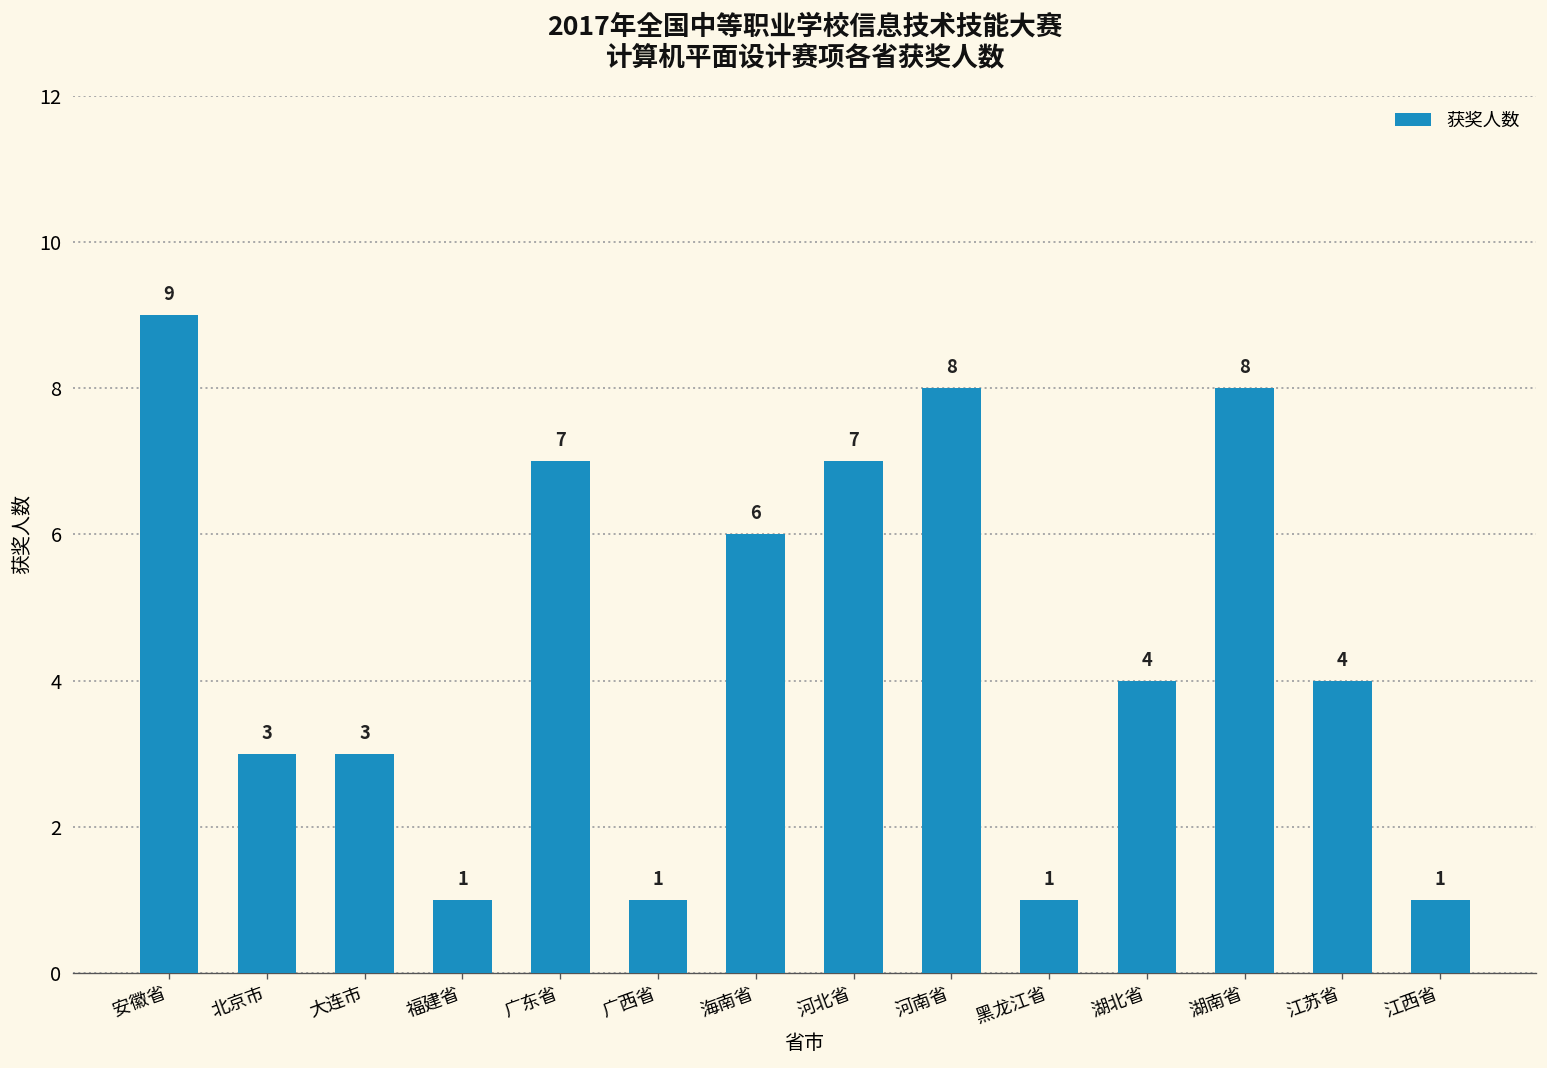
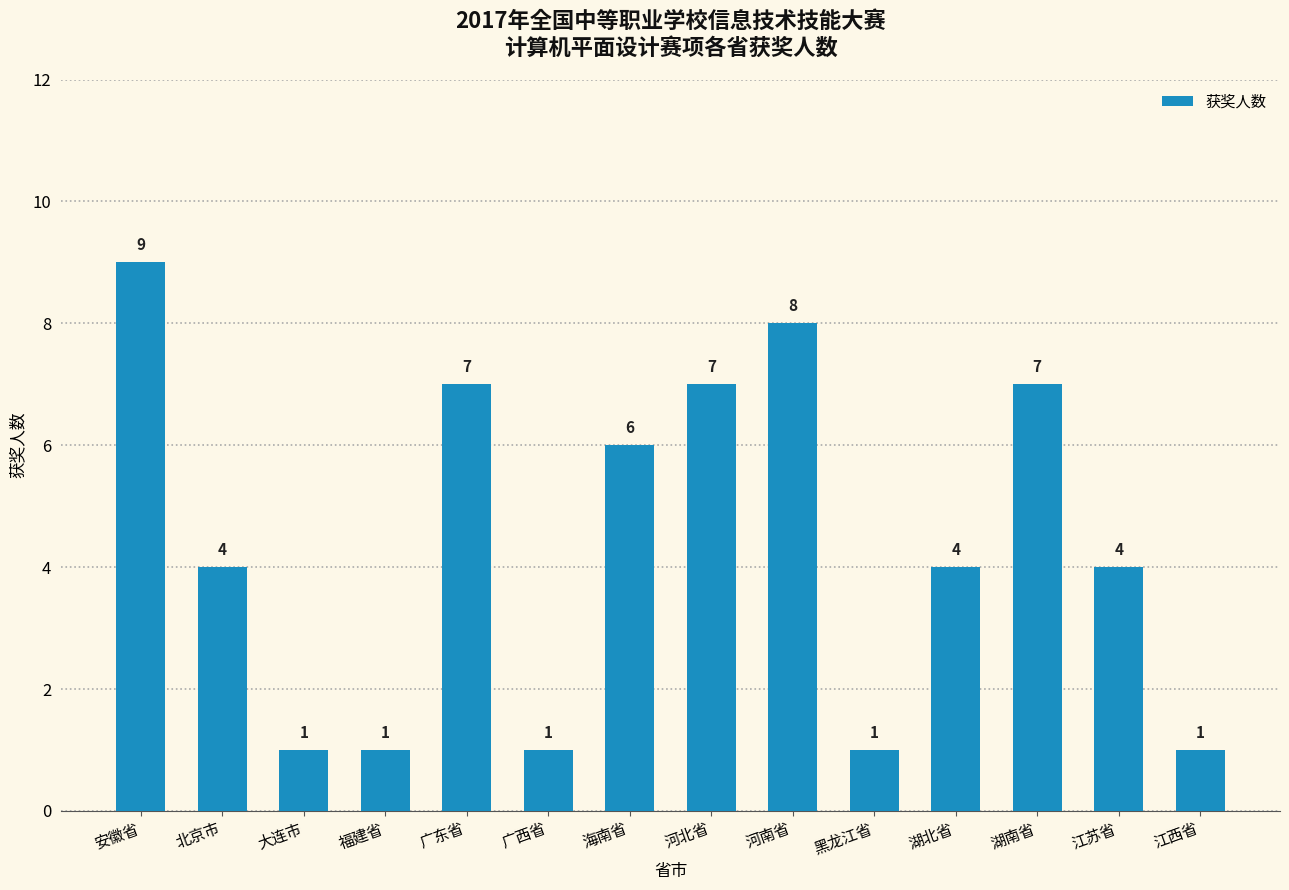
北京市: 3 -> 4
大连市: 3 -> 1
湖南省: 8 -> 7
